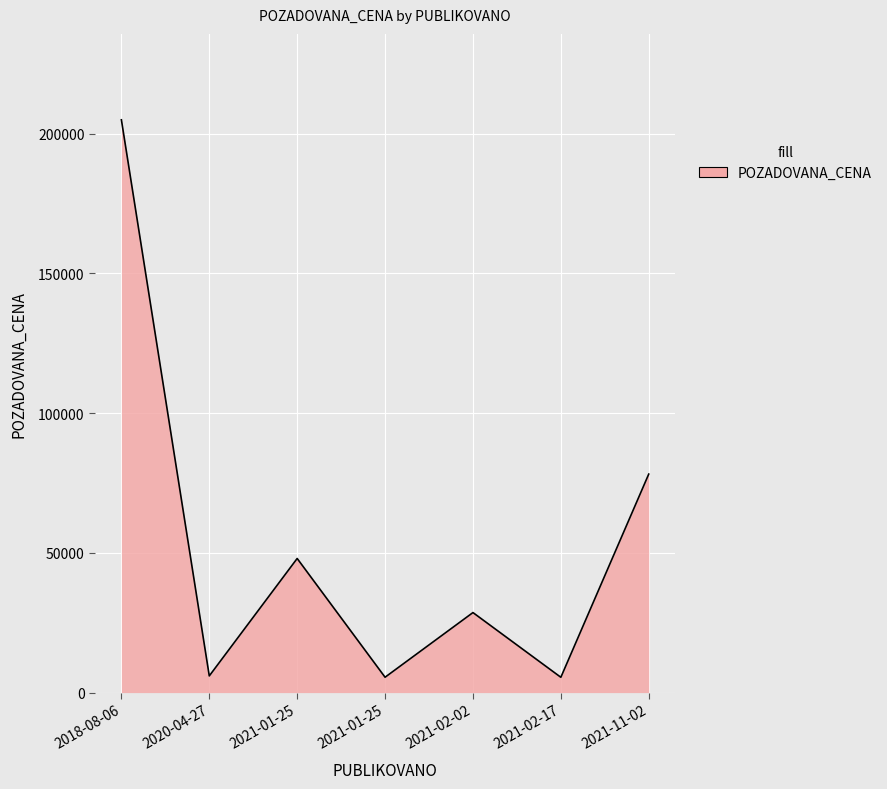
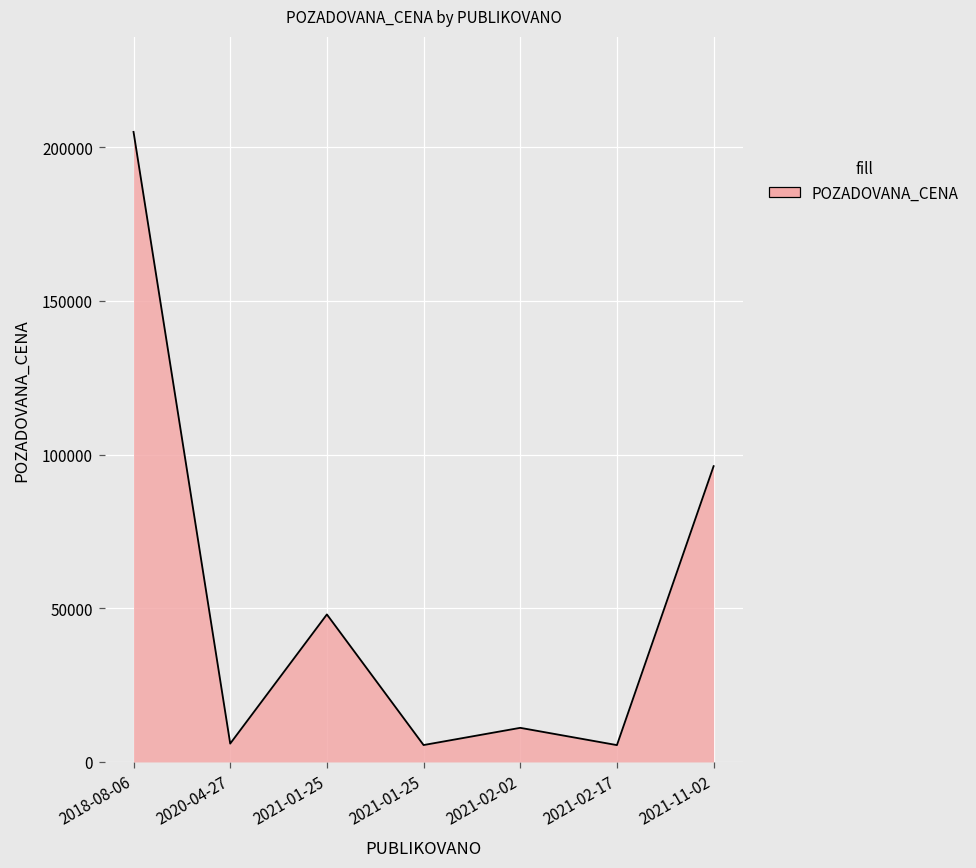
2021-02-02: 29000 -> 11000
2021-11-02: 78000 -> 96000
